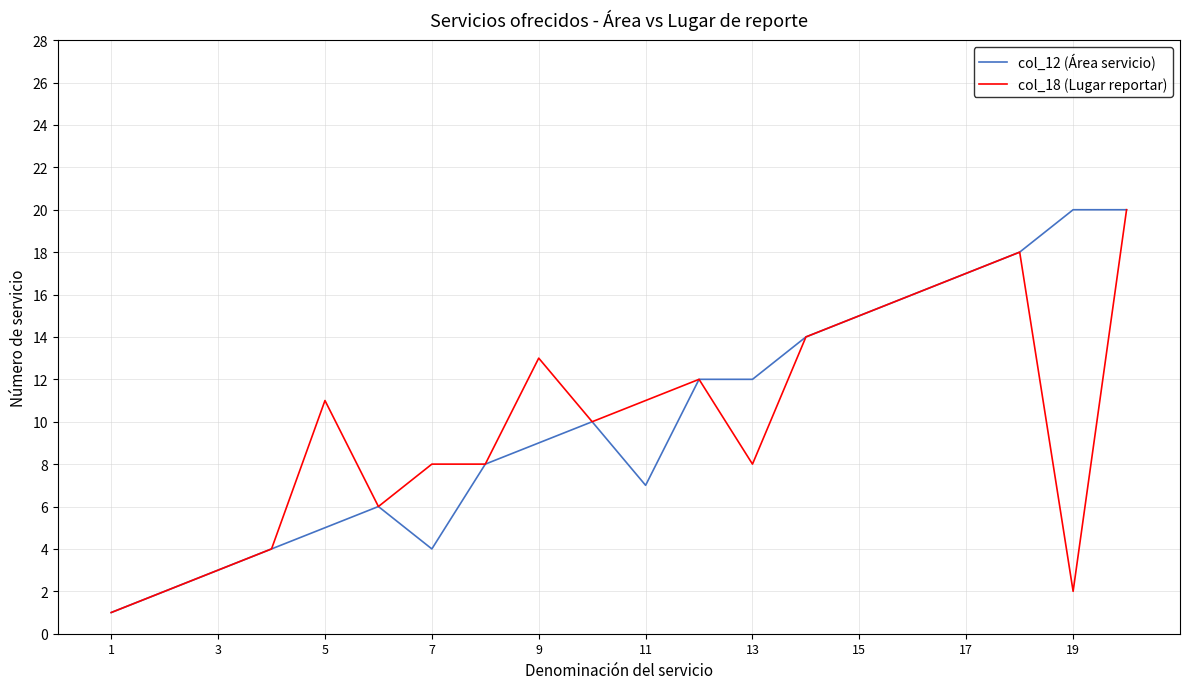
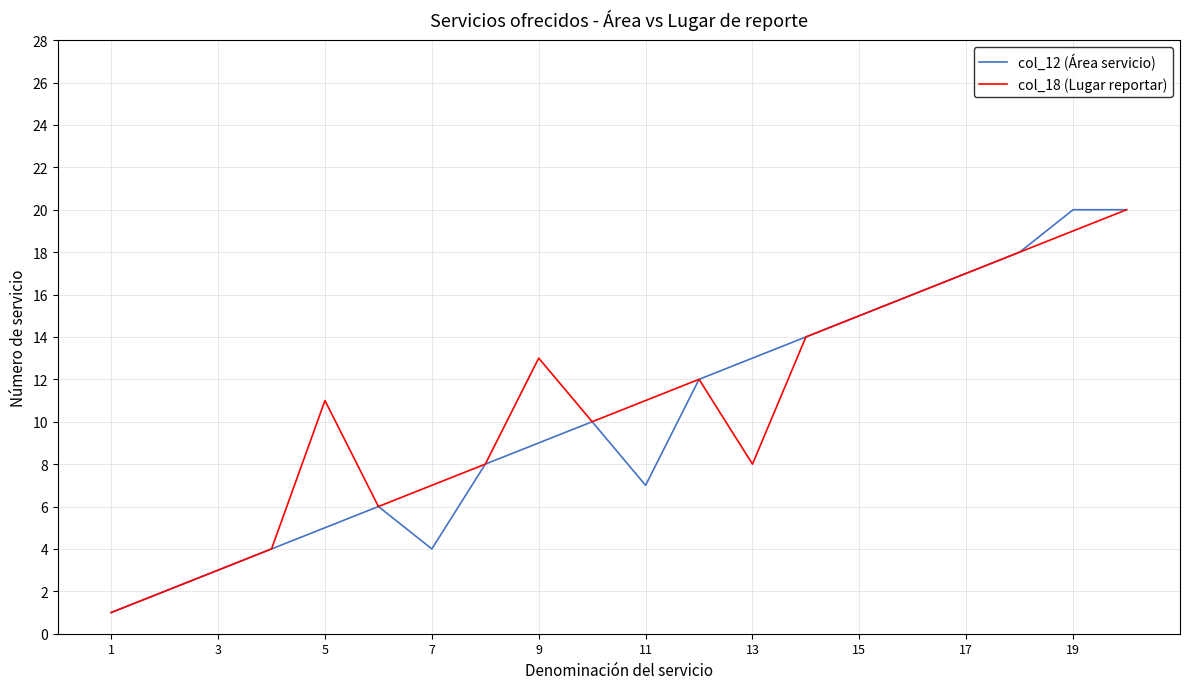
col_18 (Lugar reportar), 7: 8 -> 7
col_12 (Área servicio), 13: 12 -> 13
col_18 (Lugar reportar), 19: 2 -> 19
